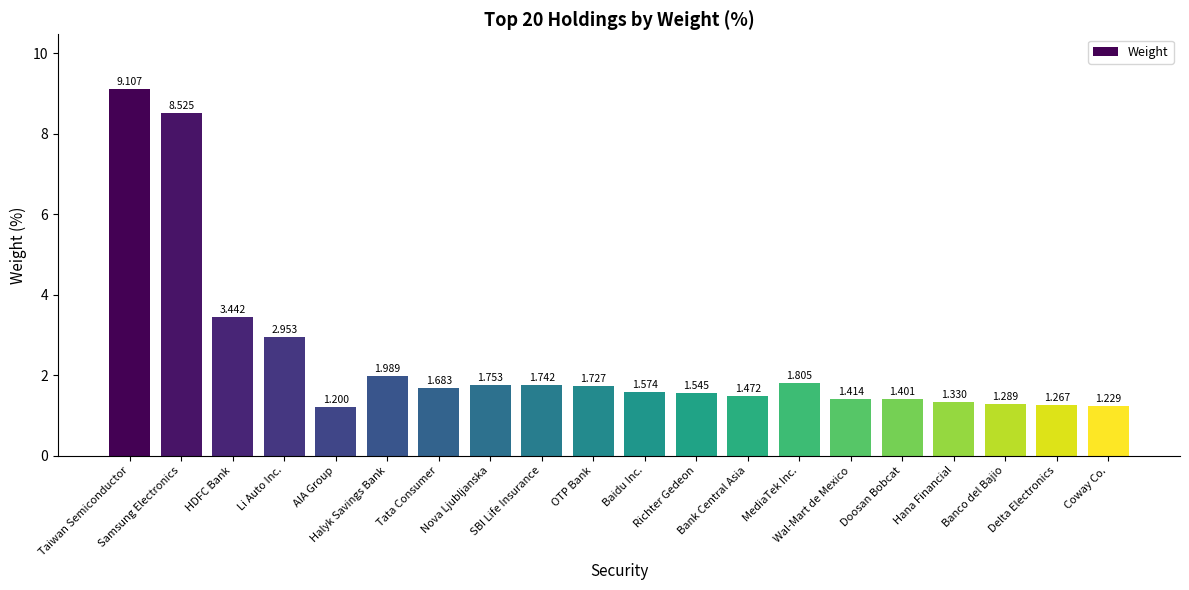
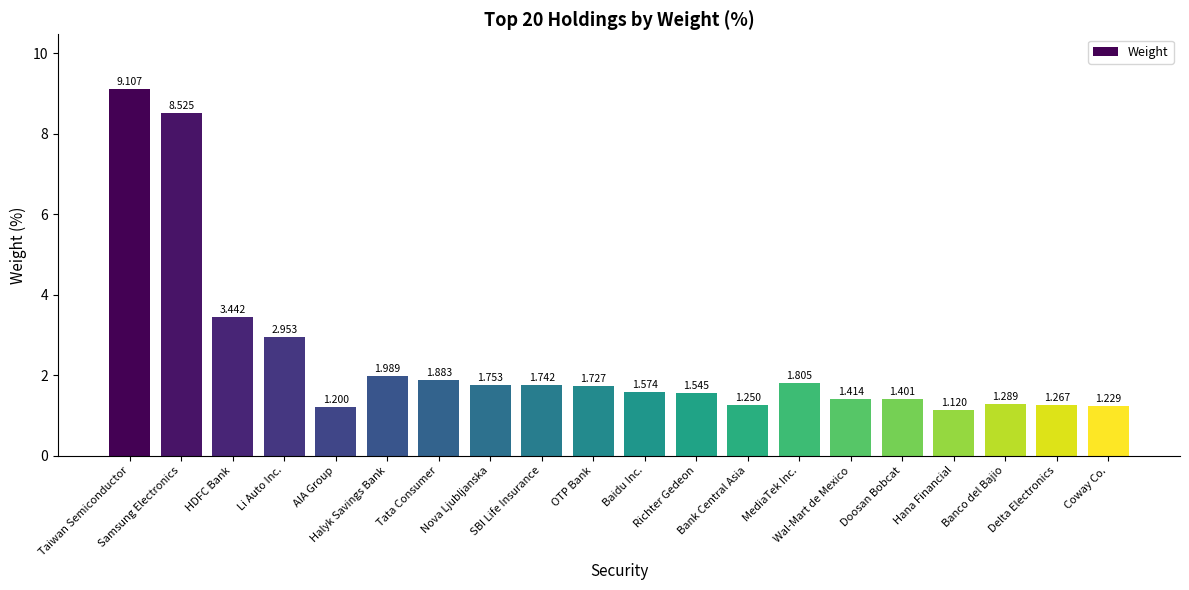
Tata Consumer: 1.683 -> 1.883
Bank Central Asia: 1.472 -> 1.250
Hana Financial: 1.330 -> 1.120
